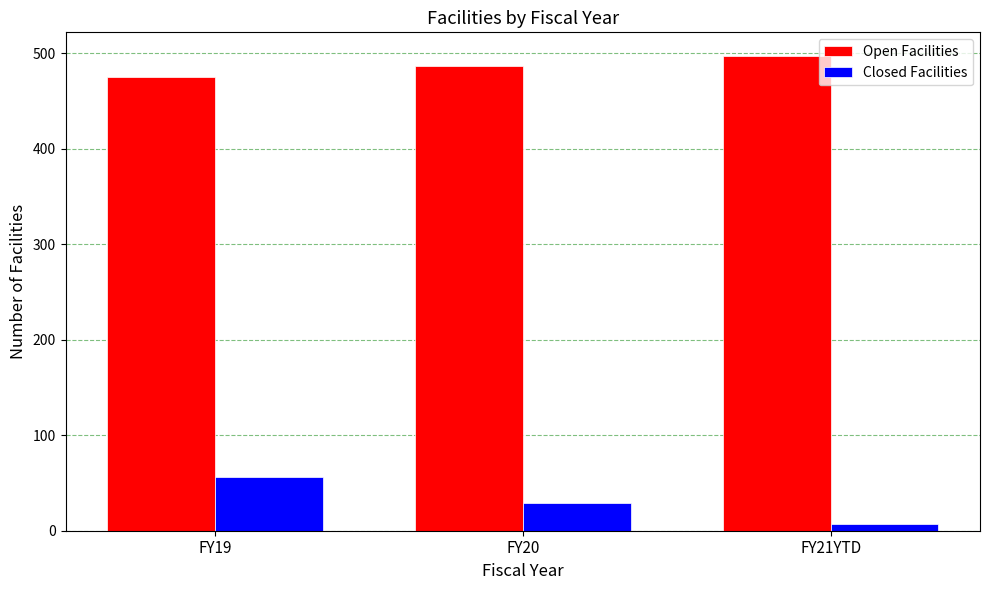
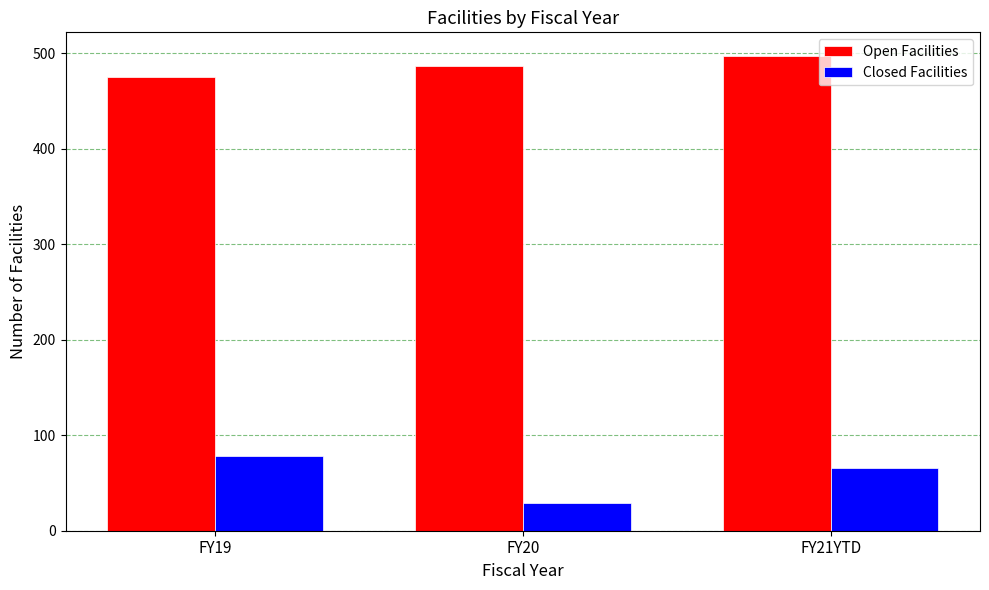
Closed Facilities, FY19: 60 -> 80
Closed Facilities, FY21YTD: 10 -> 70
